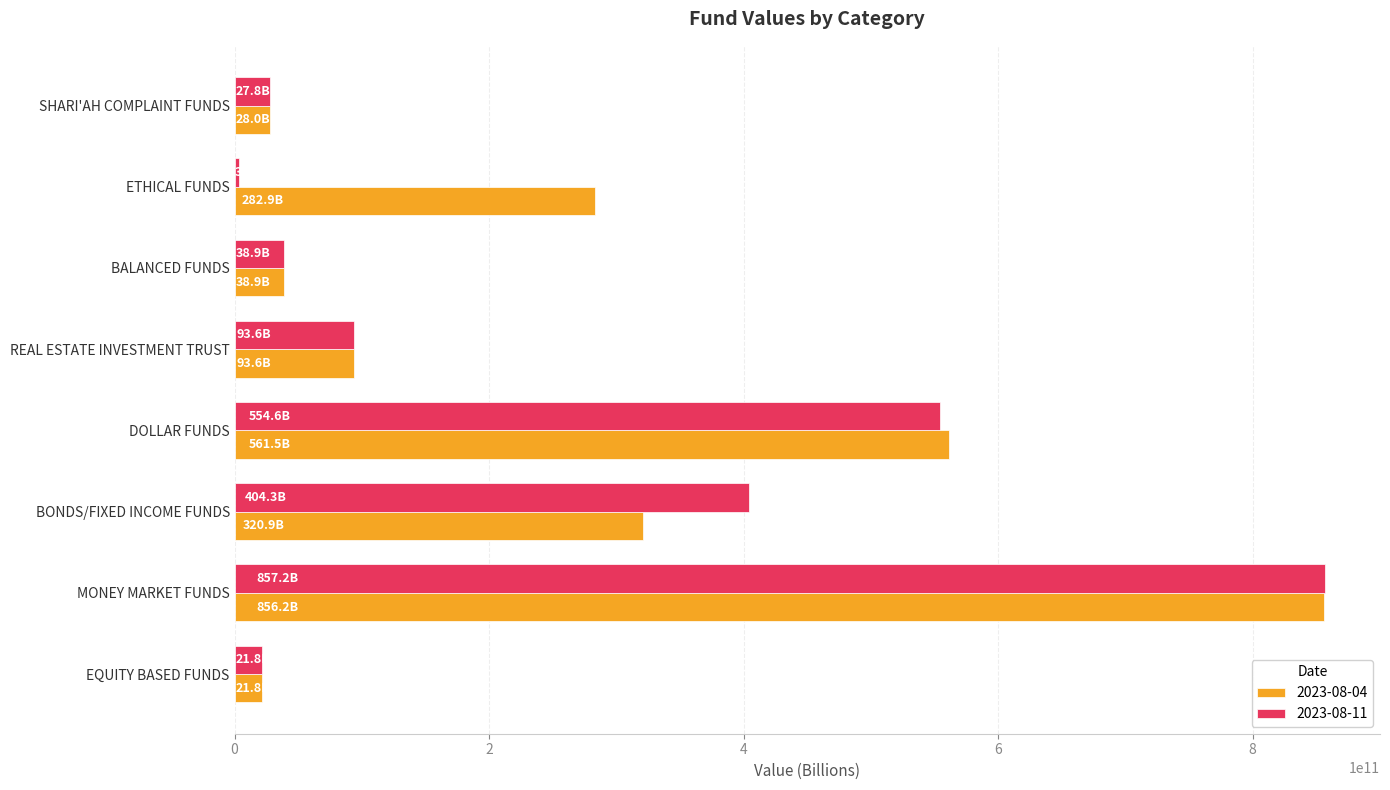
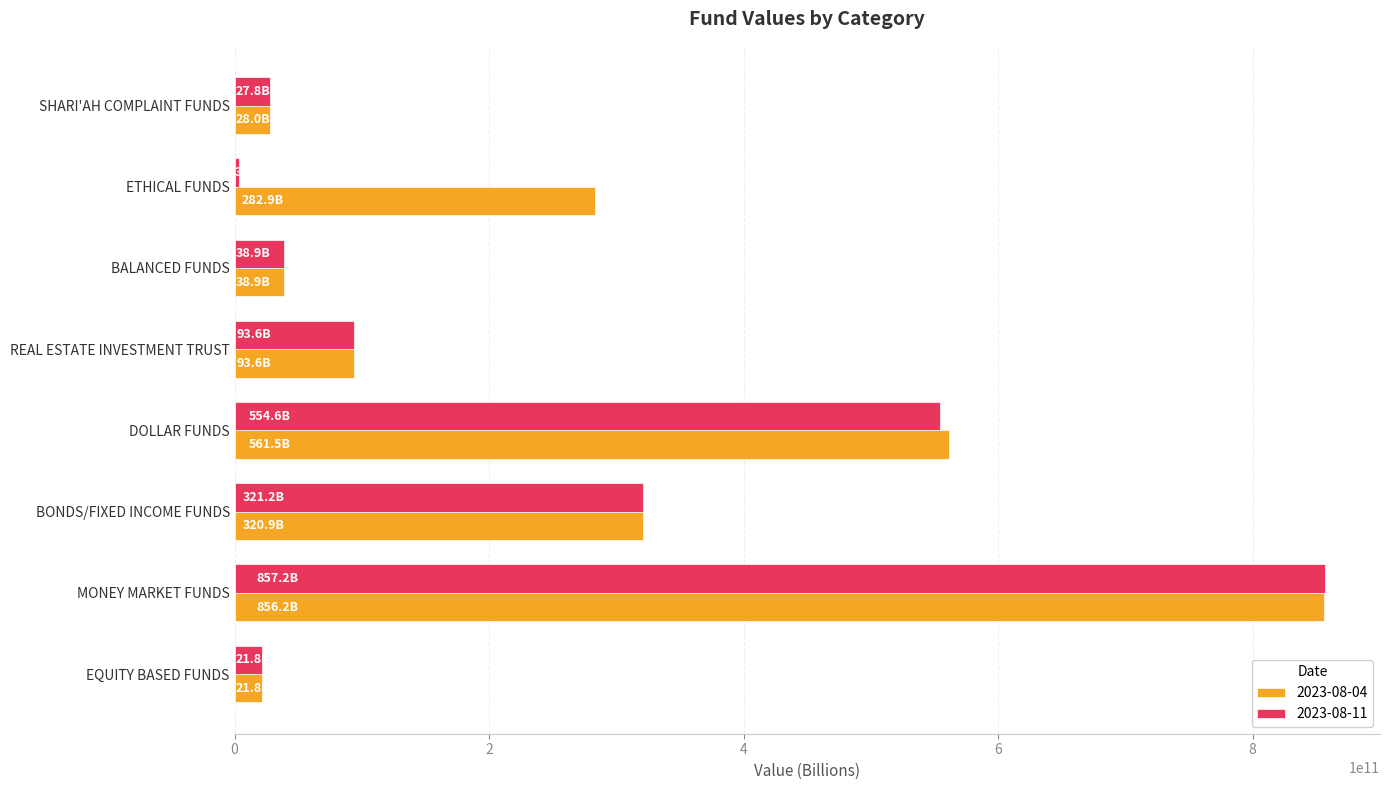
2023-08-11, BONDS/FIXED INCOME FUNDS: 404.3B -> 321.2B
